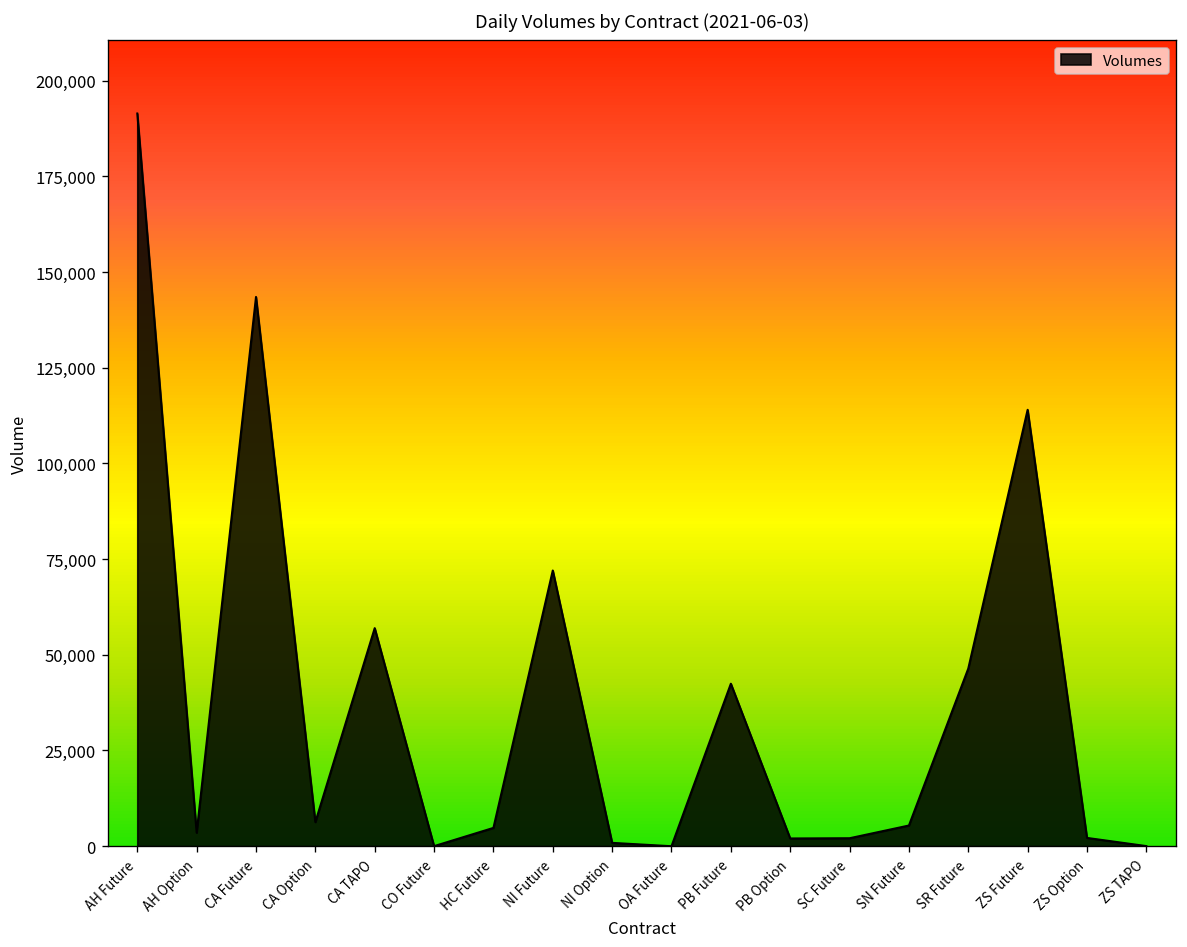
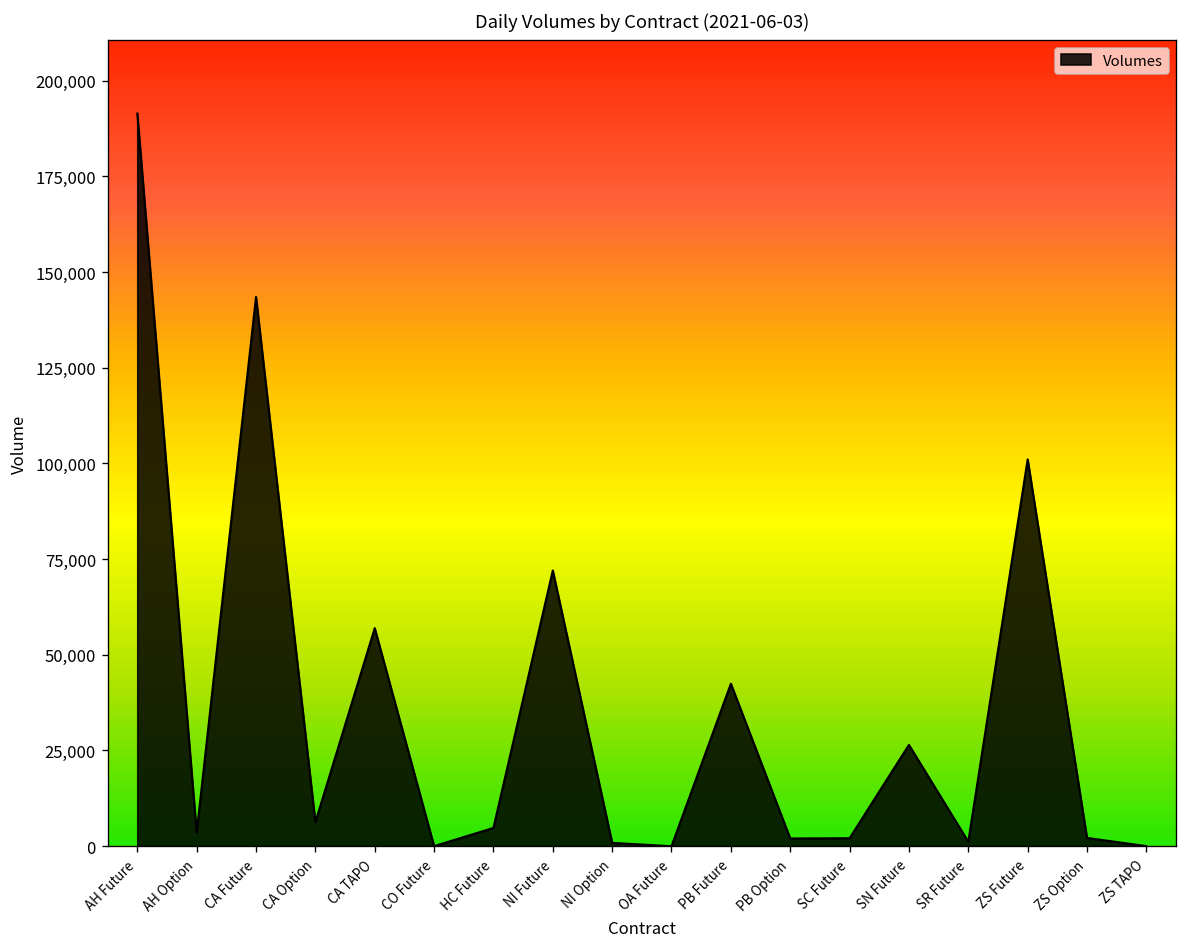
SN Future: 5,000 -> 26,000
SR Future: 46,000 -> 1,000
ZS Future: 114,000 -> 101,000
